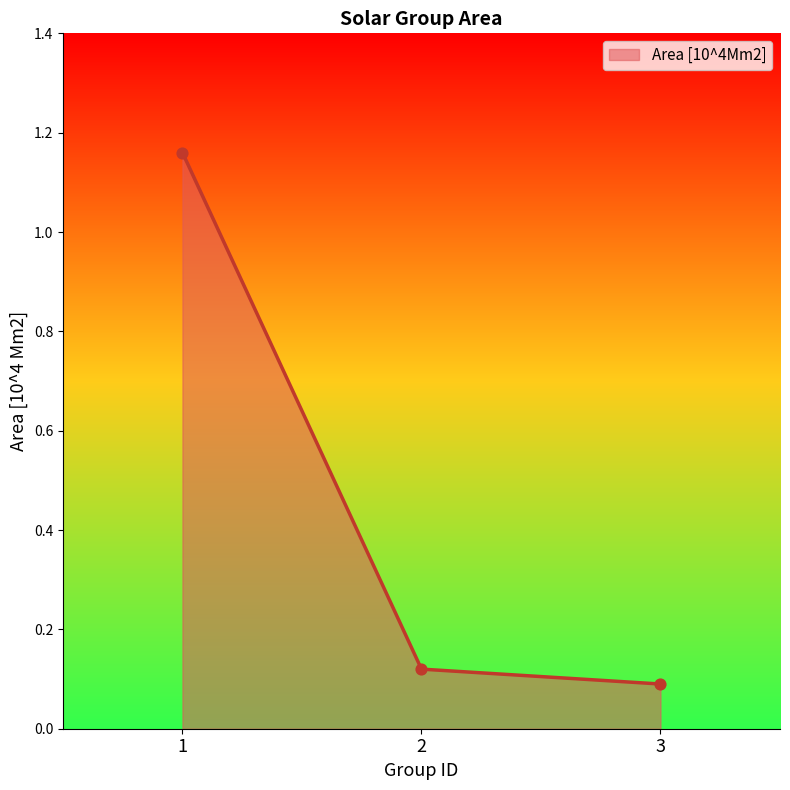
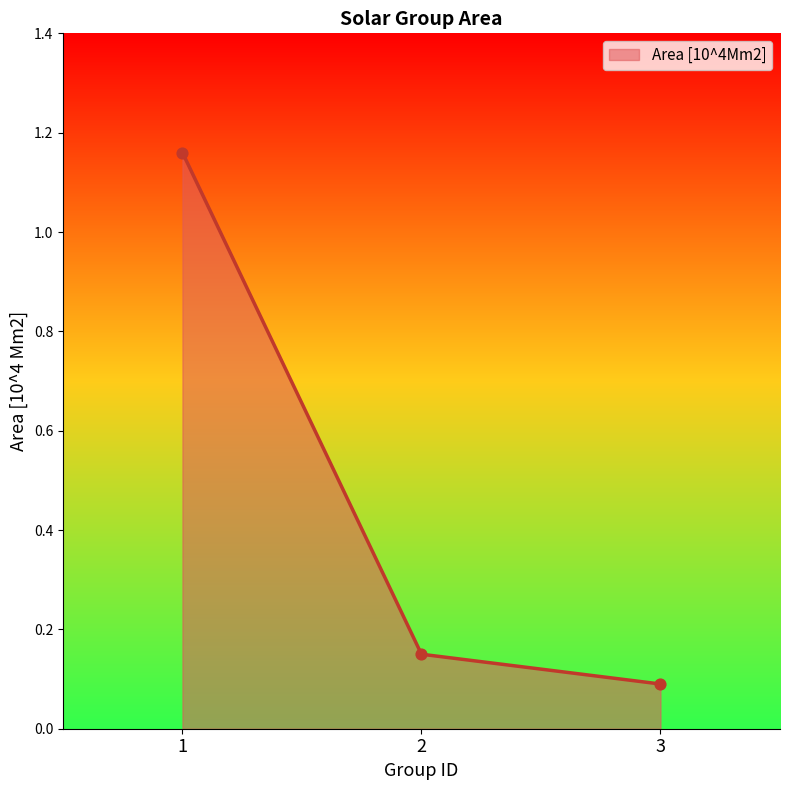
2: 0.12 -> 0.15
